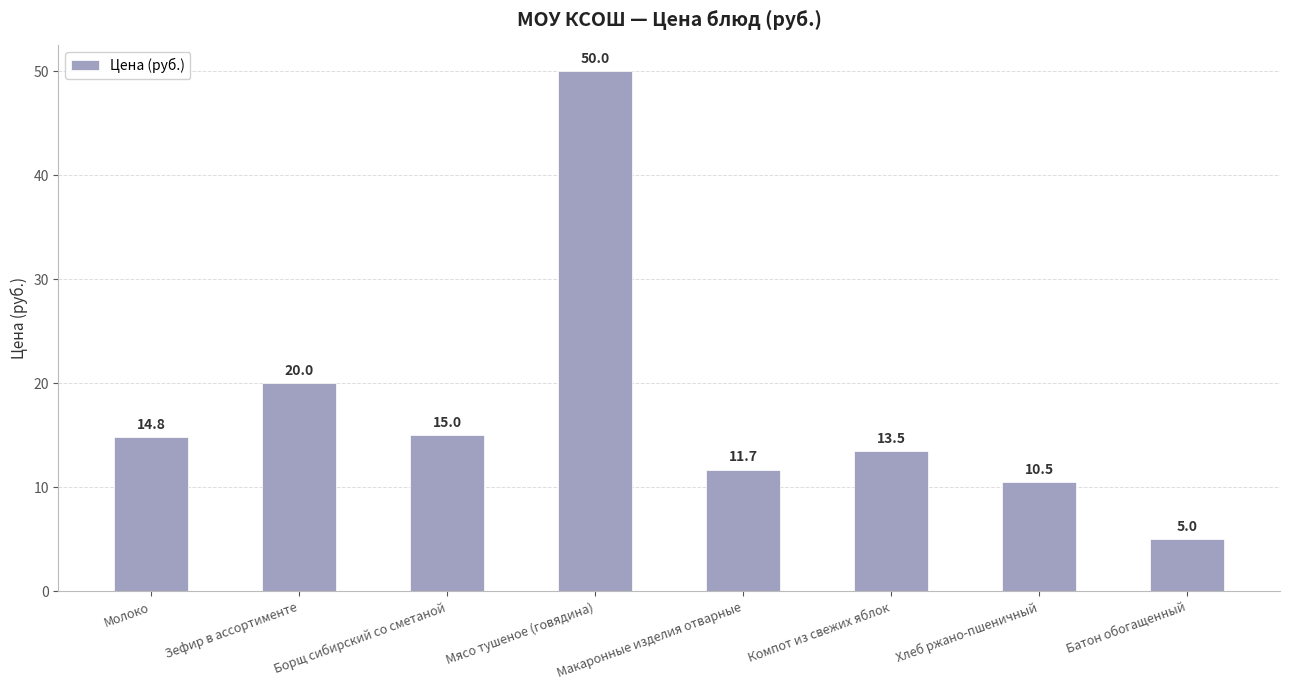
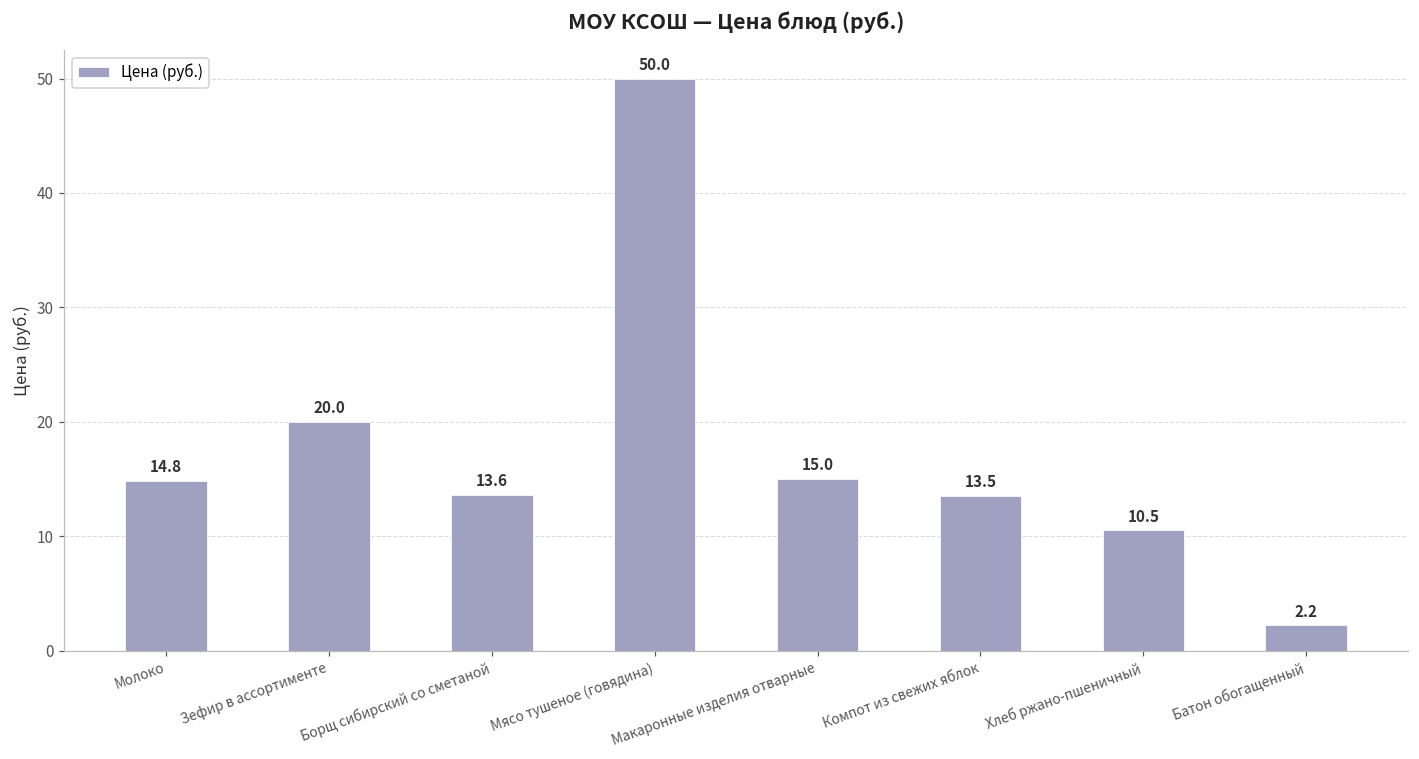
Борщ сибирский со сметаной: 15.0 -> 13.6
Макаронные изделия отварные: 11.7 -> 15.0
Батон обогащенный: 5.0 -> 2.2
